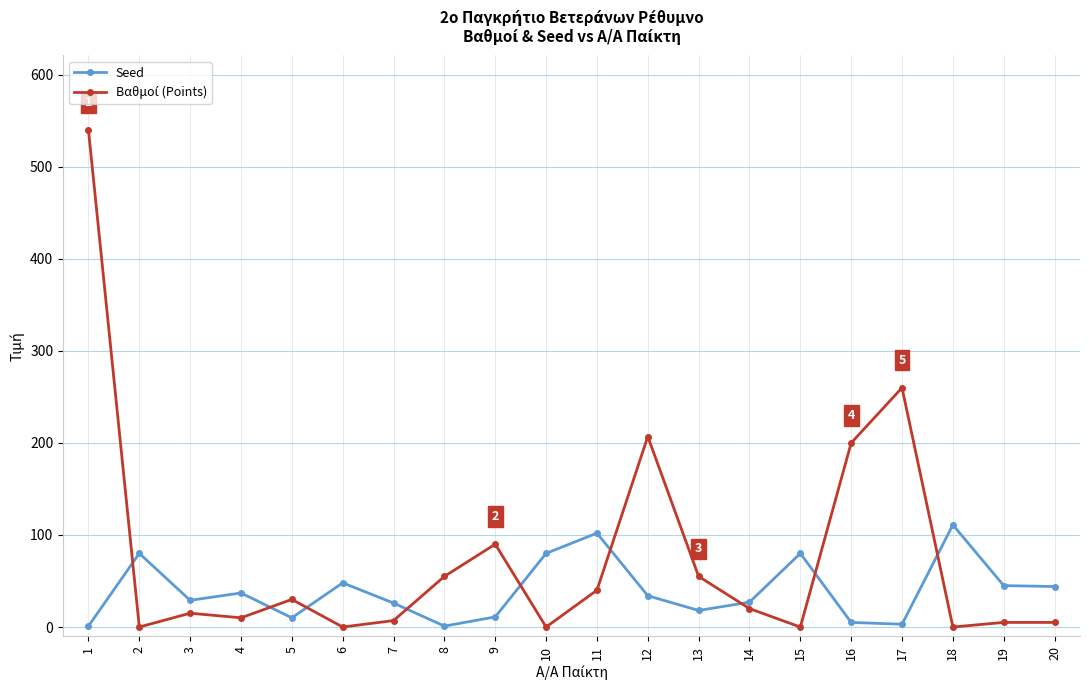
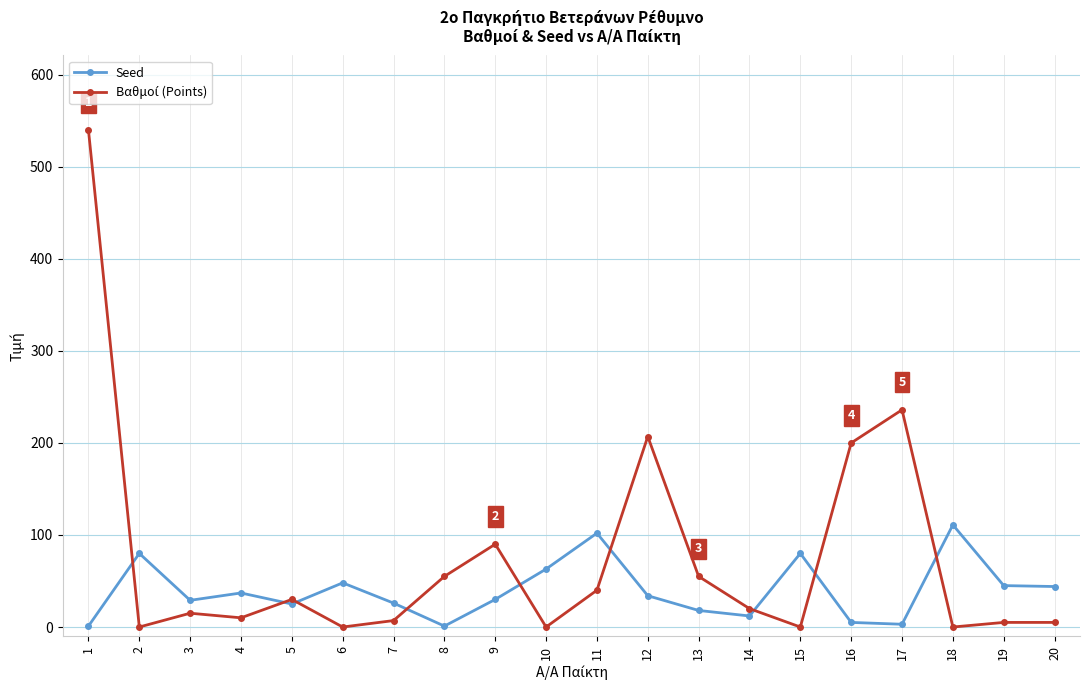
Seed, 5: 10 -> 30
Seed, 9: 10 -> 30
Seed, 10: 80 -> 60
Seed, 14: 30 -> 10
Βαθμοί (Points), 17: 260 -> 240
